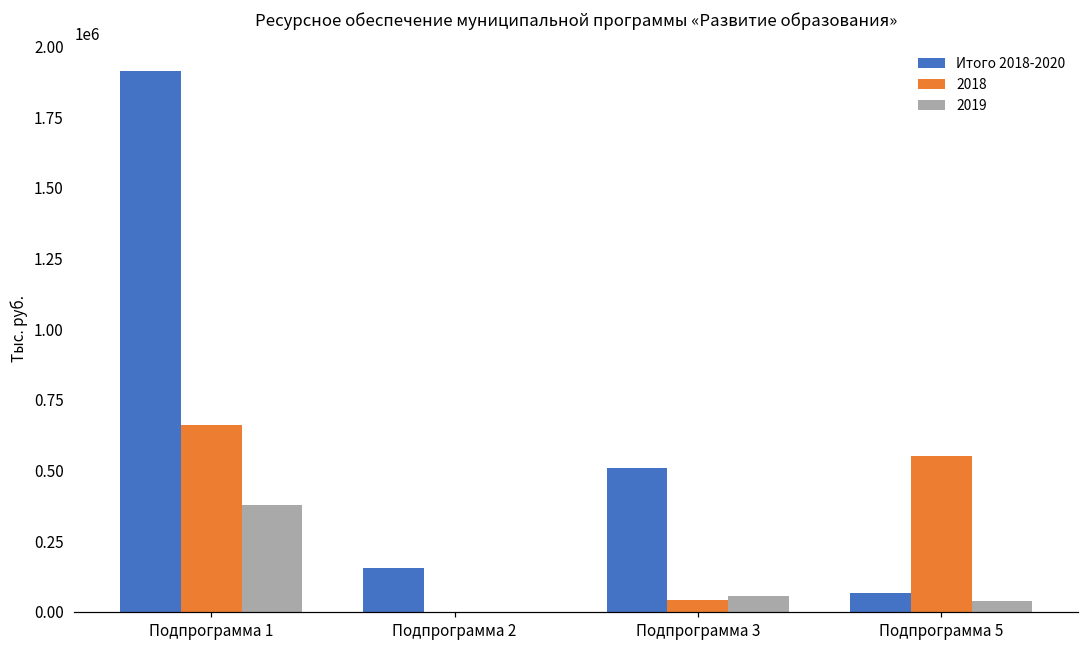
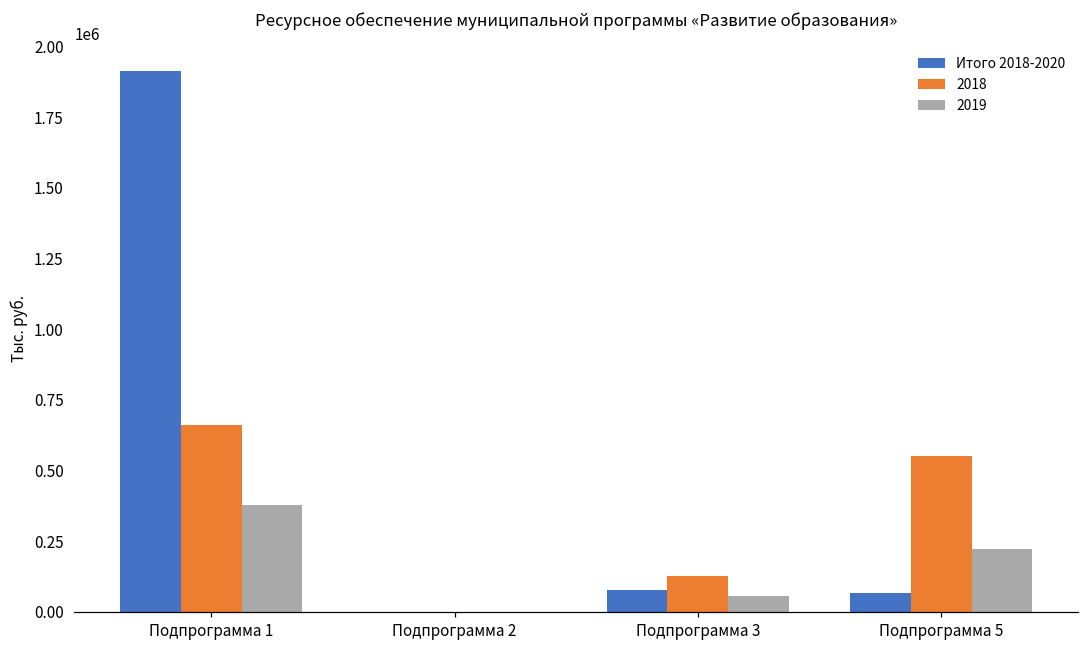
Итого 2018-2020, Подпрограмма 2: 160000 -> 0
Итого 2018-2020, Подпрограмма 3: 510000 -> 80000
2018, Подпрограмма 3: 40000 -> 130000
2019, Подпрограмма 5: 40000 -> 220000
